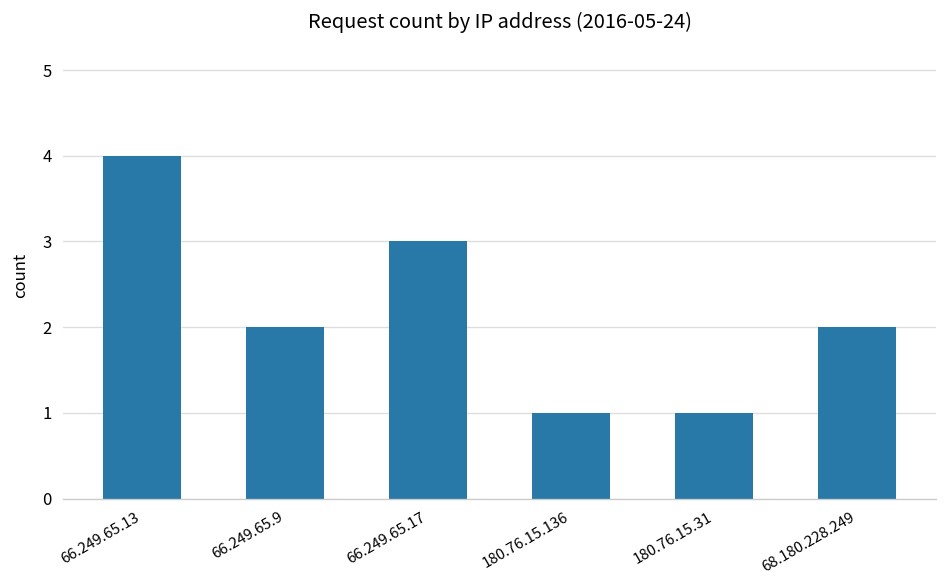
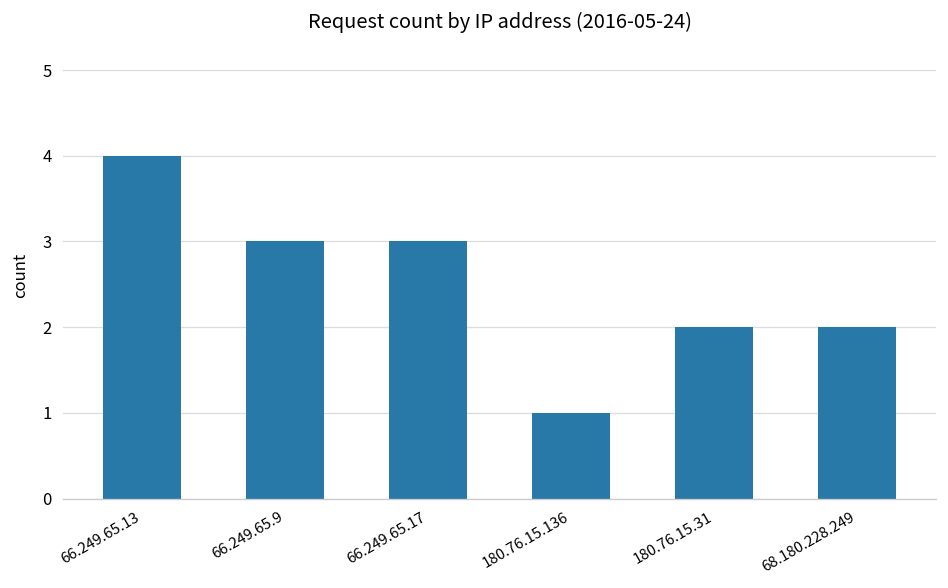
66.249.65.9: 2 -> 3
180.76.15.31: 1 -> 2
